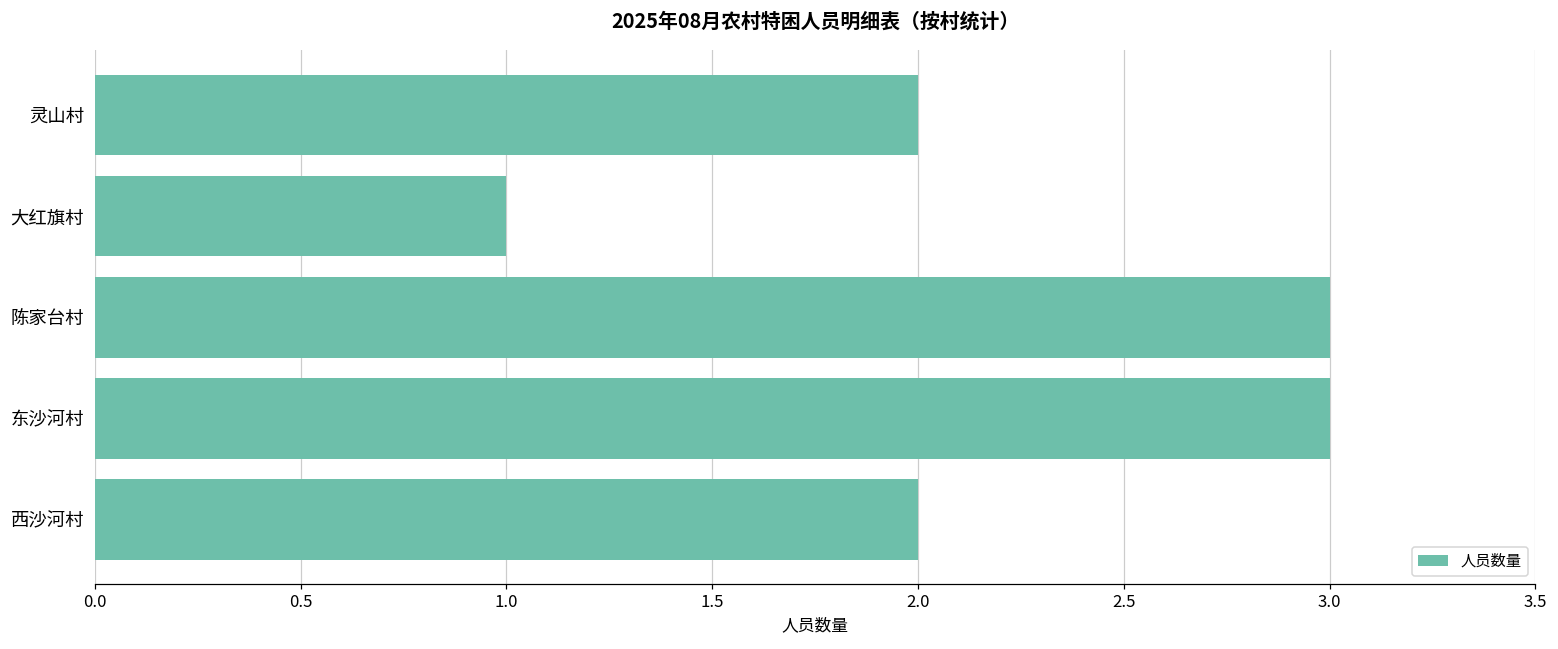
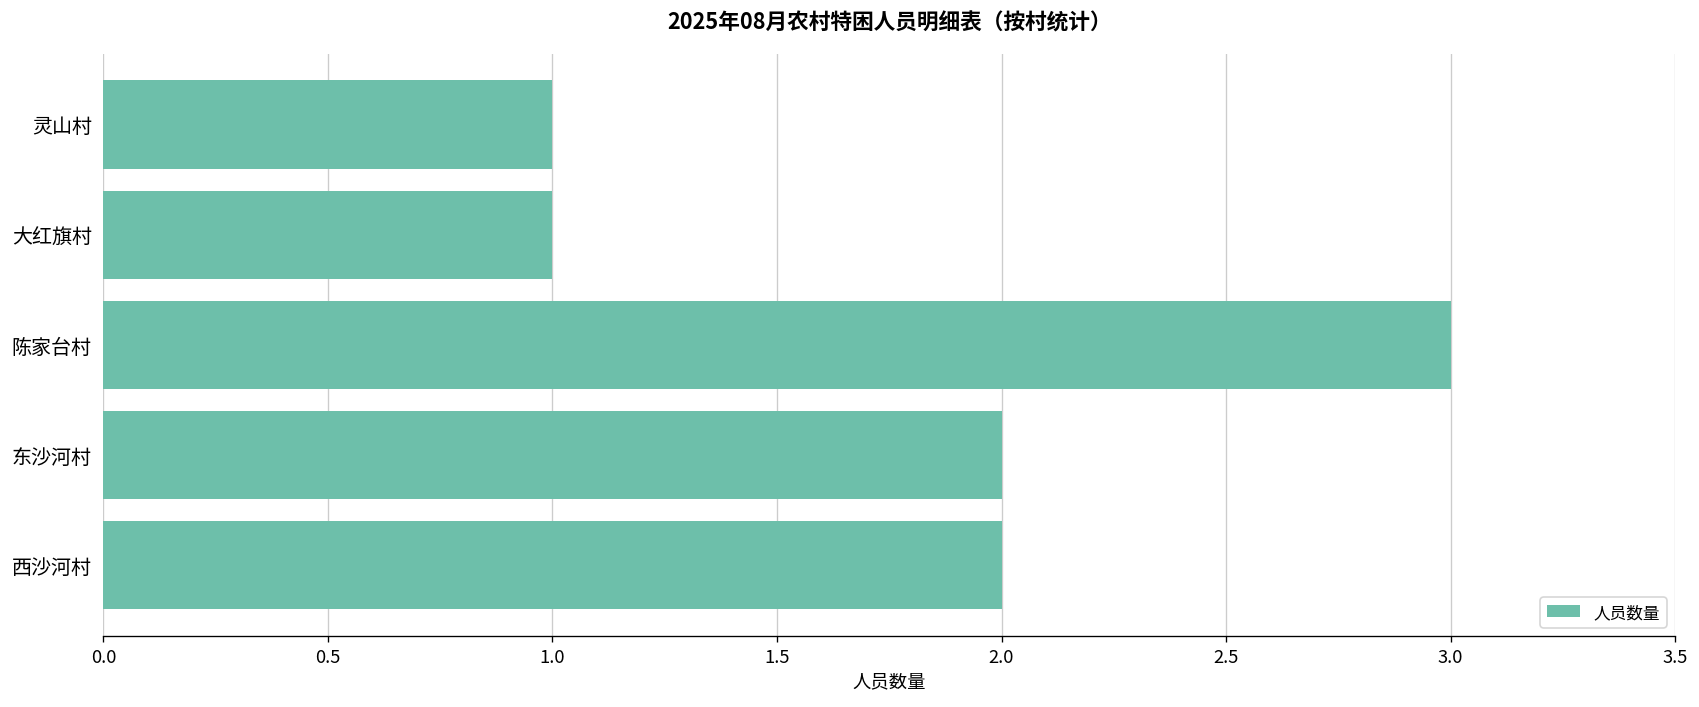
灵山村: 2 -> 1
东沙河村: 3 -> 2
